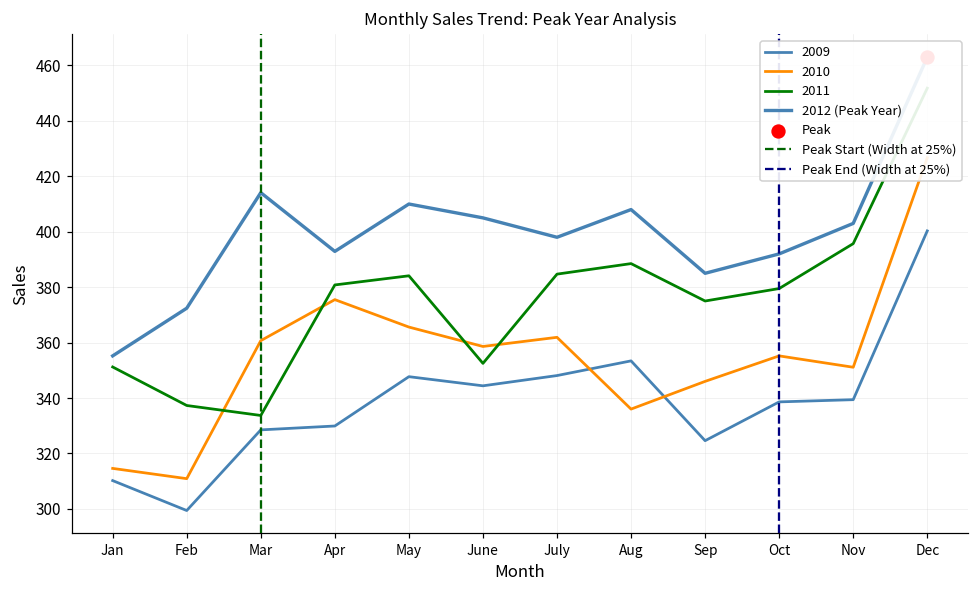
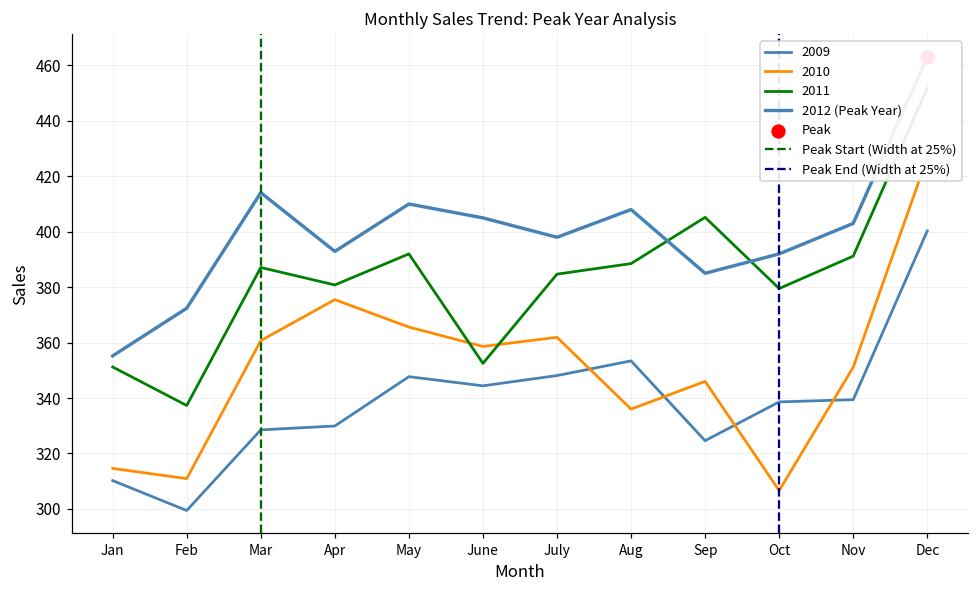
2011, Mar: 334 -> 387
2011, May: 384 -> 392
2011, Sep: 375 -> 405
2010, Oct: 355 -> 307
2011, Nov: 396 -> 391
